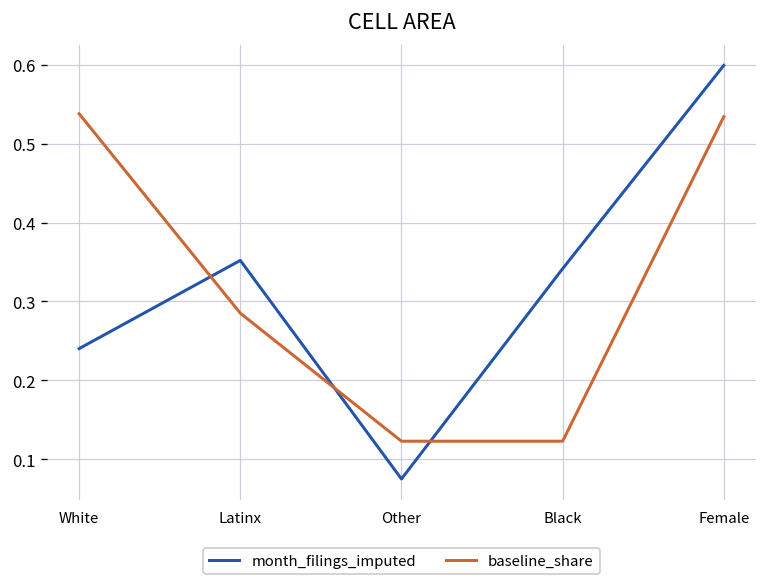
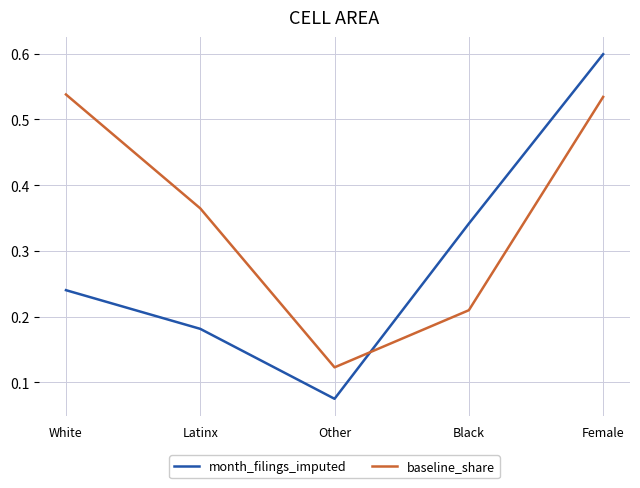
month_filings_imputed, Latinx: 0.35 -> 0.18
baseline_share, Latinx: 0.29 -> 0.36
baseline_share, Black: 0.12 -> 0.21
